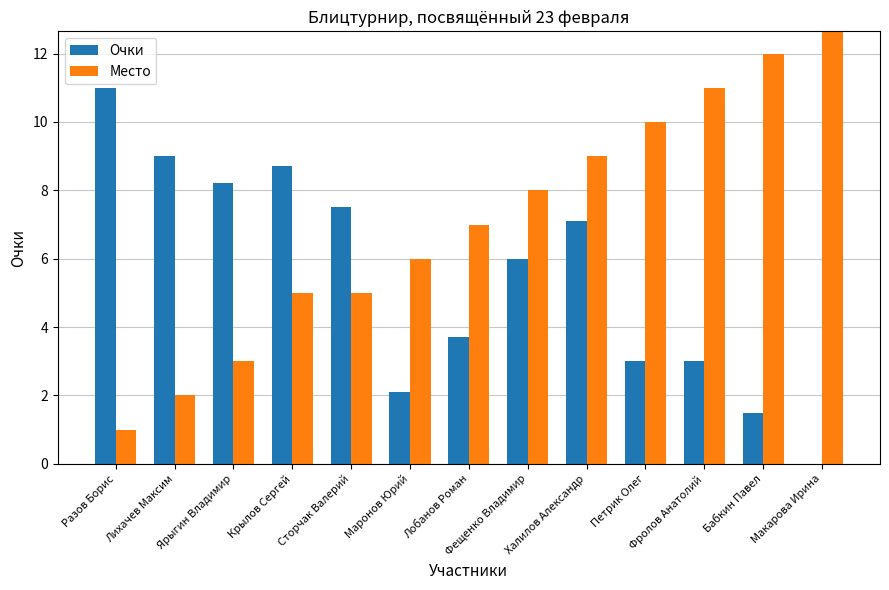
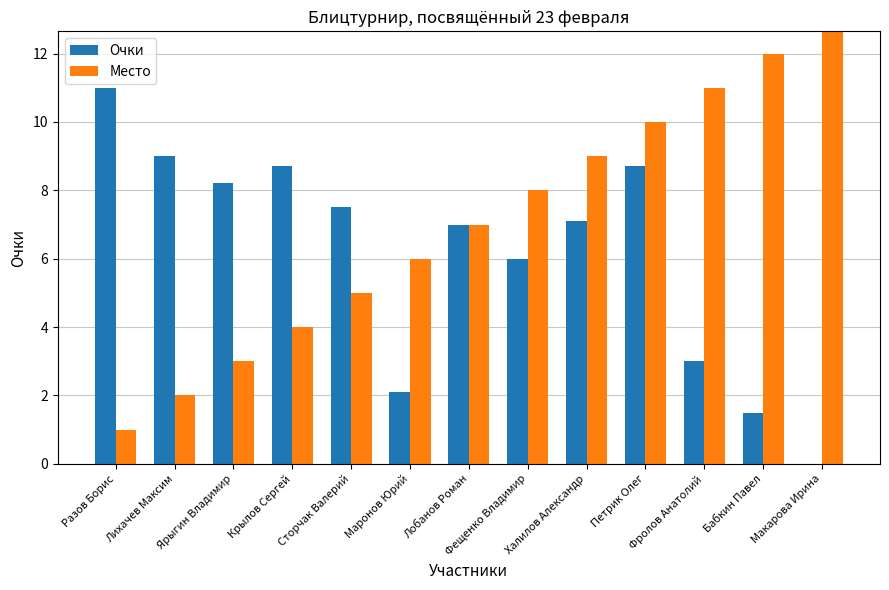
Место, Крылов Сергей: 5 -> 4
Очки, Лобанов Роман: 3.7 -> 7.0
Очки, Петрик Олег: 3.0 -> 8.7
